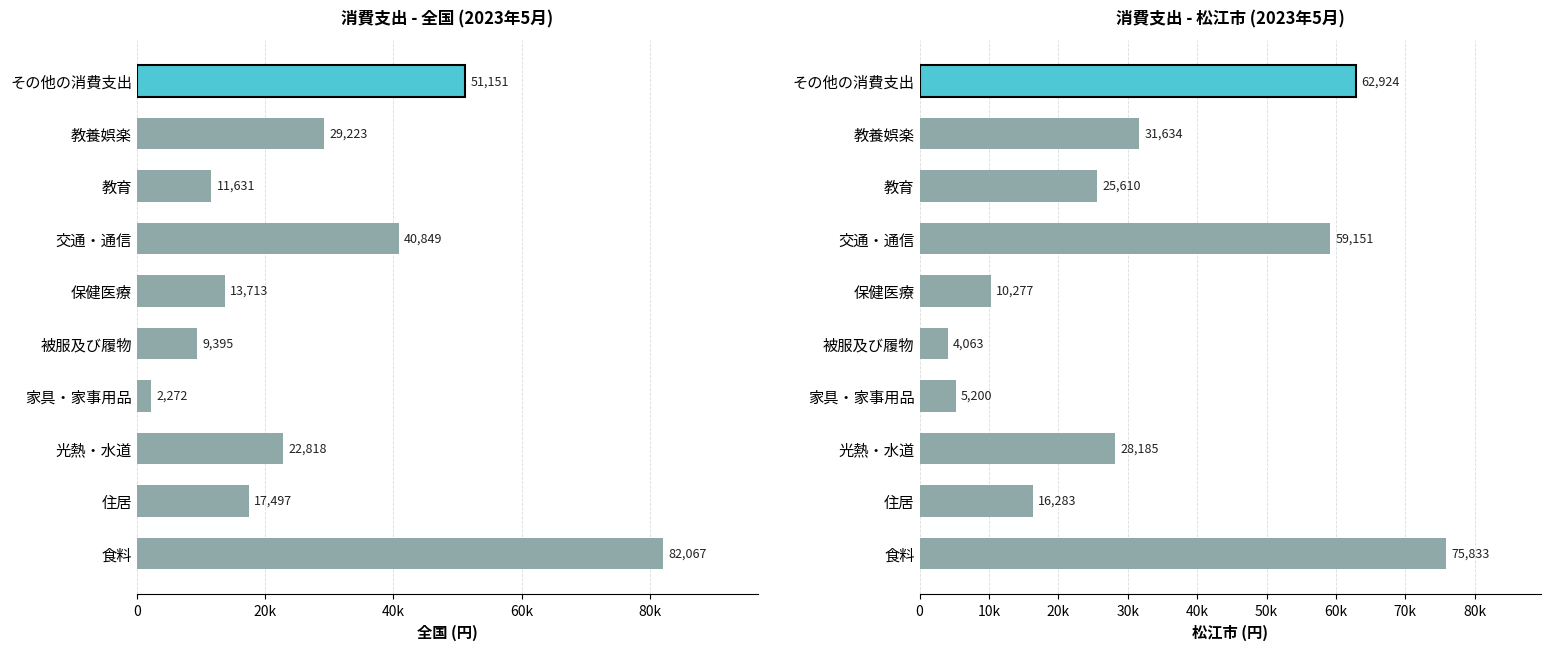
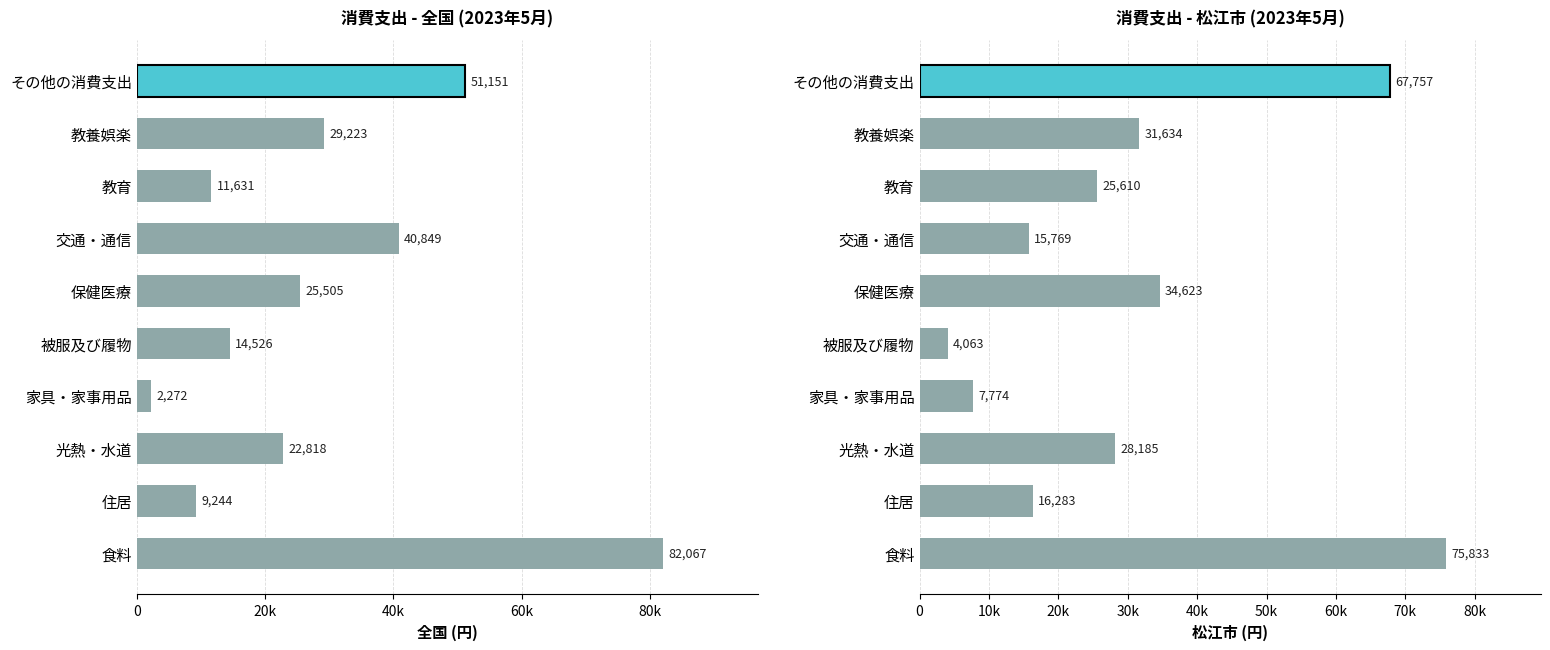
消費支出 - 全国 (2023年5月), 保健医療: 13,713 -> 25,505
消費支出 - 全国 (2023年5月), 被服及び履物: 9,395 -> 14,526
消費支出 - 全国 (2023年5月), 住居: 17,497 -> 9,244
消費支出 - 松江市 (2023年5月), その他の消費支出: 62,924 -> 67,757
消費支出 - 松江市 (2023年5月), 交通・通信: 59,151 -> 15,769
消費支出 - 松江市 (2023年5月), 保健医療: 10,277 -> 34,623
消費支出 - 松江市 (2023年5月), 家具・家事用品: 5,200 -> 7,774
